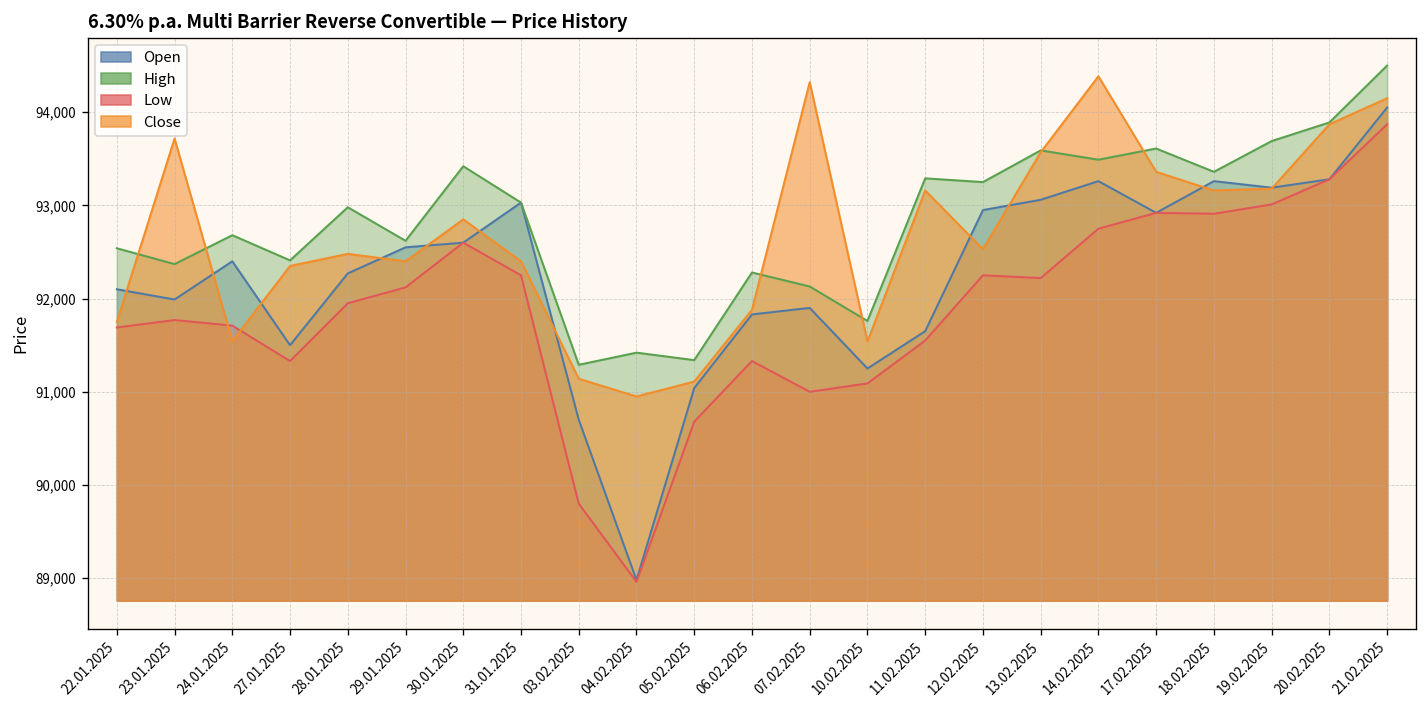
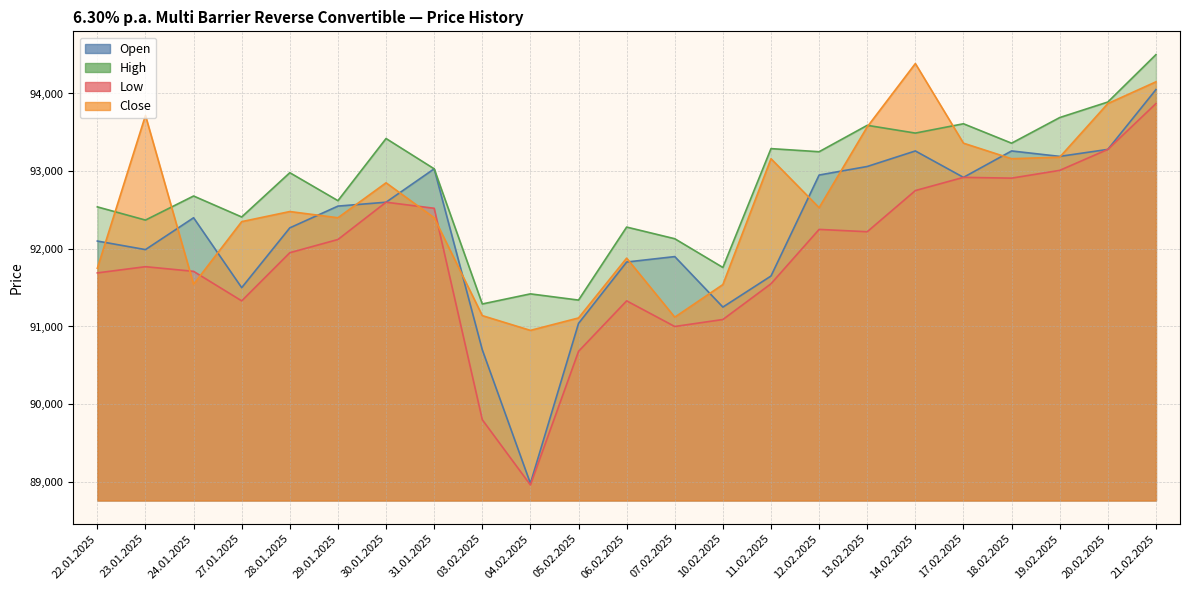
Low, 31.01.2025: 92,300 -> 92,500
Close, 07.02.2025: 94,300 -> 91,100
